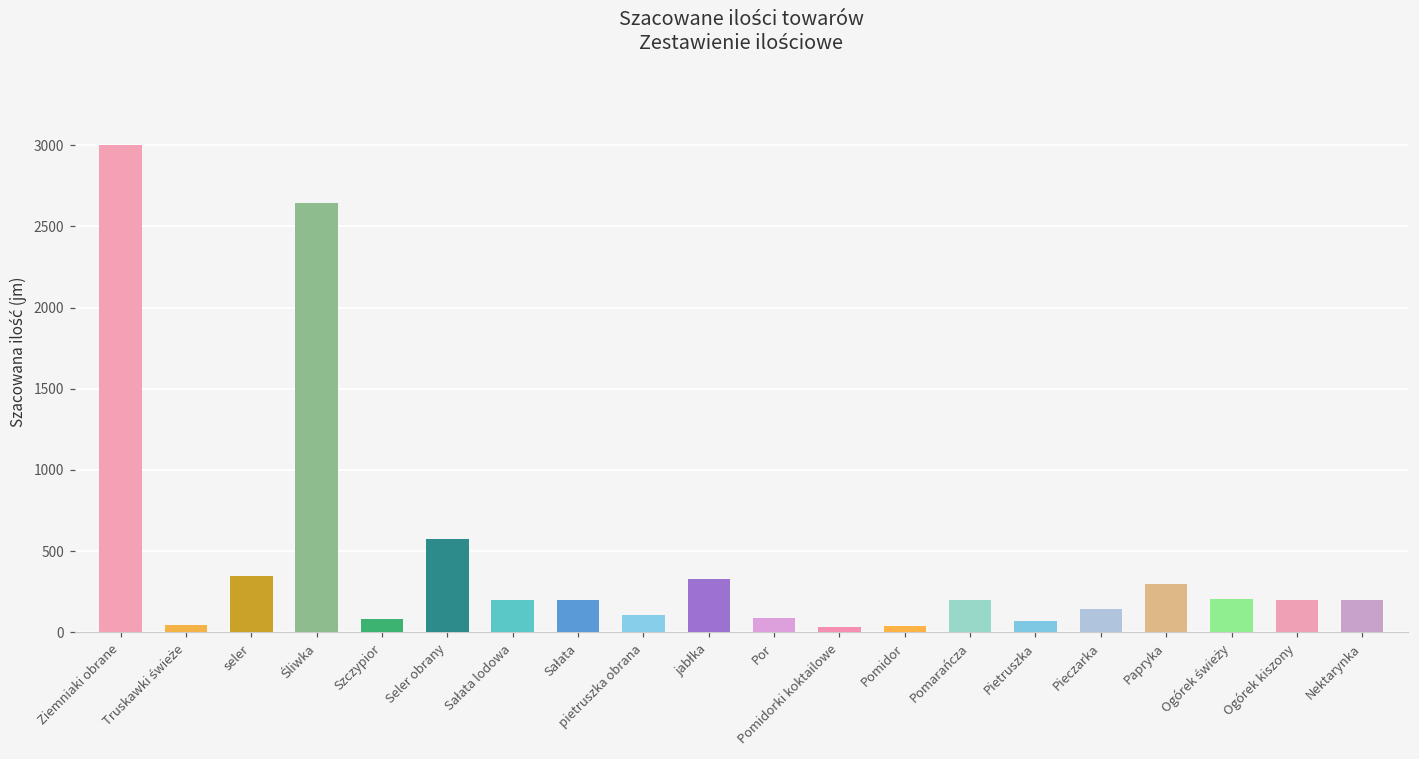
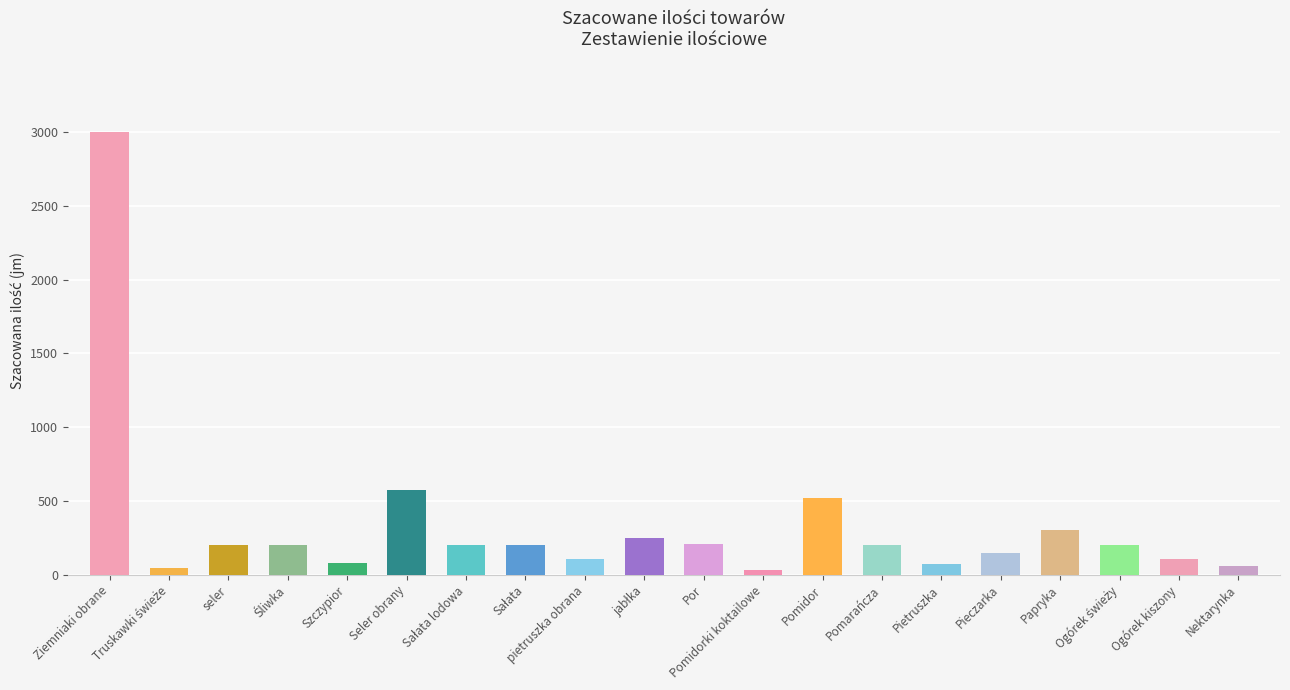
seler: 350 -> 200
Śliwka: 2650 -> 200
jabłka: 330 -> 250
Por: 90 -> 210
Pomidor: 40 -> 520
Ogórek kiszony: 200 -> 110
Nektarynka: 200 -> 60
